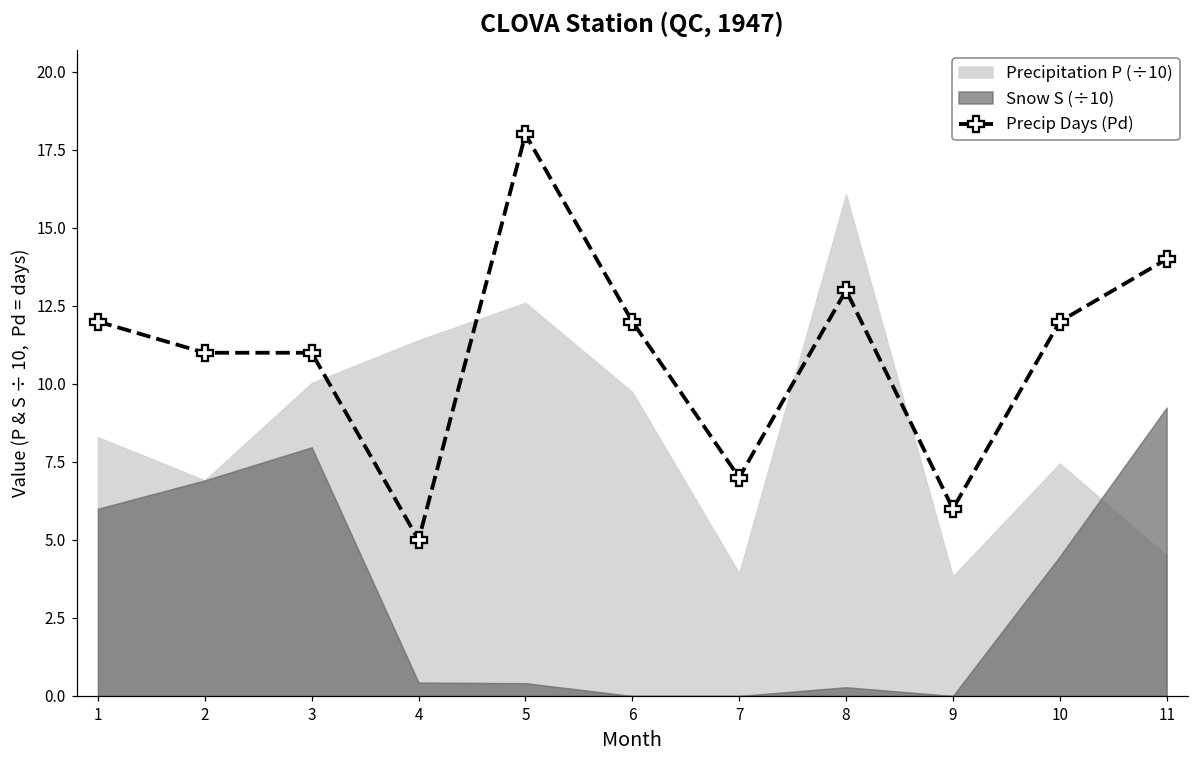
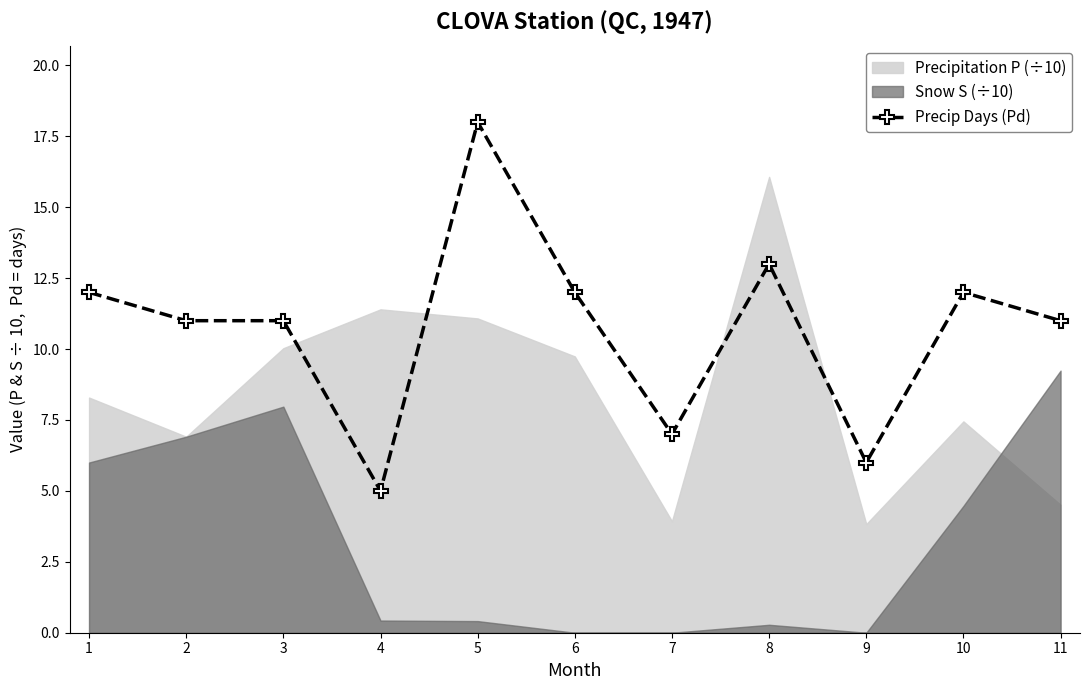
Precipitation P (÷10), 5: 12.6 -> 11.1
Precip Days (Pd), 11: 14 -> 11
